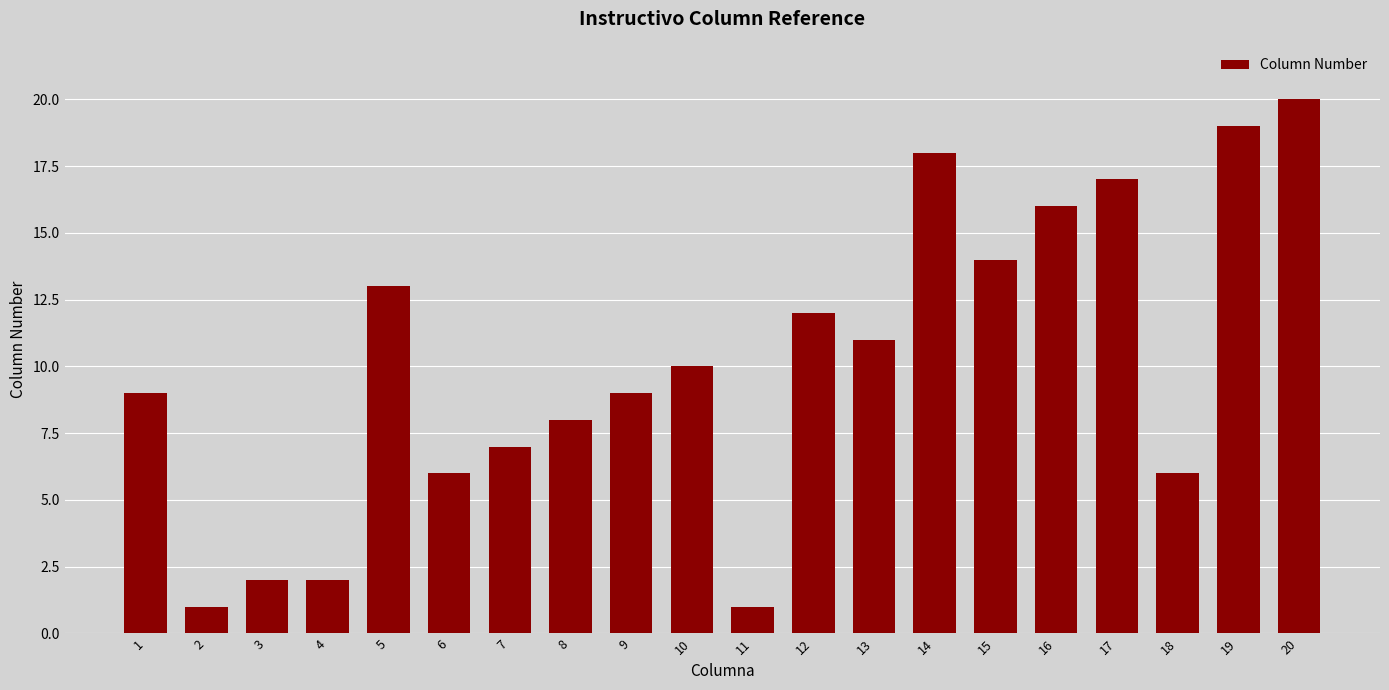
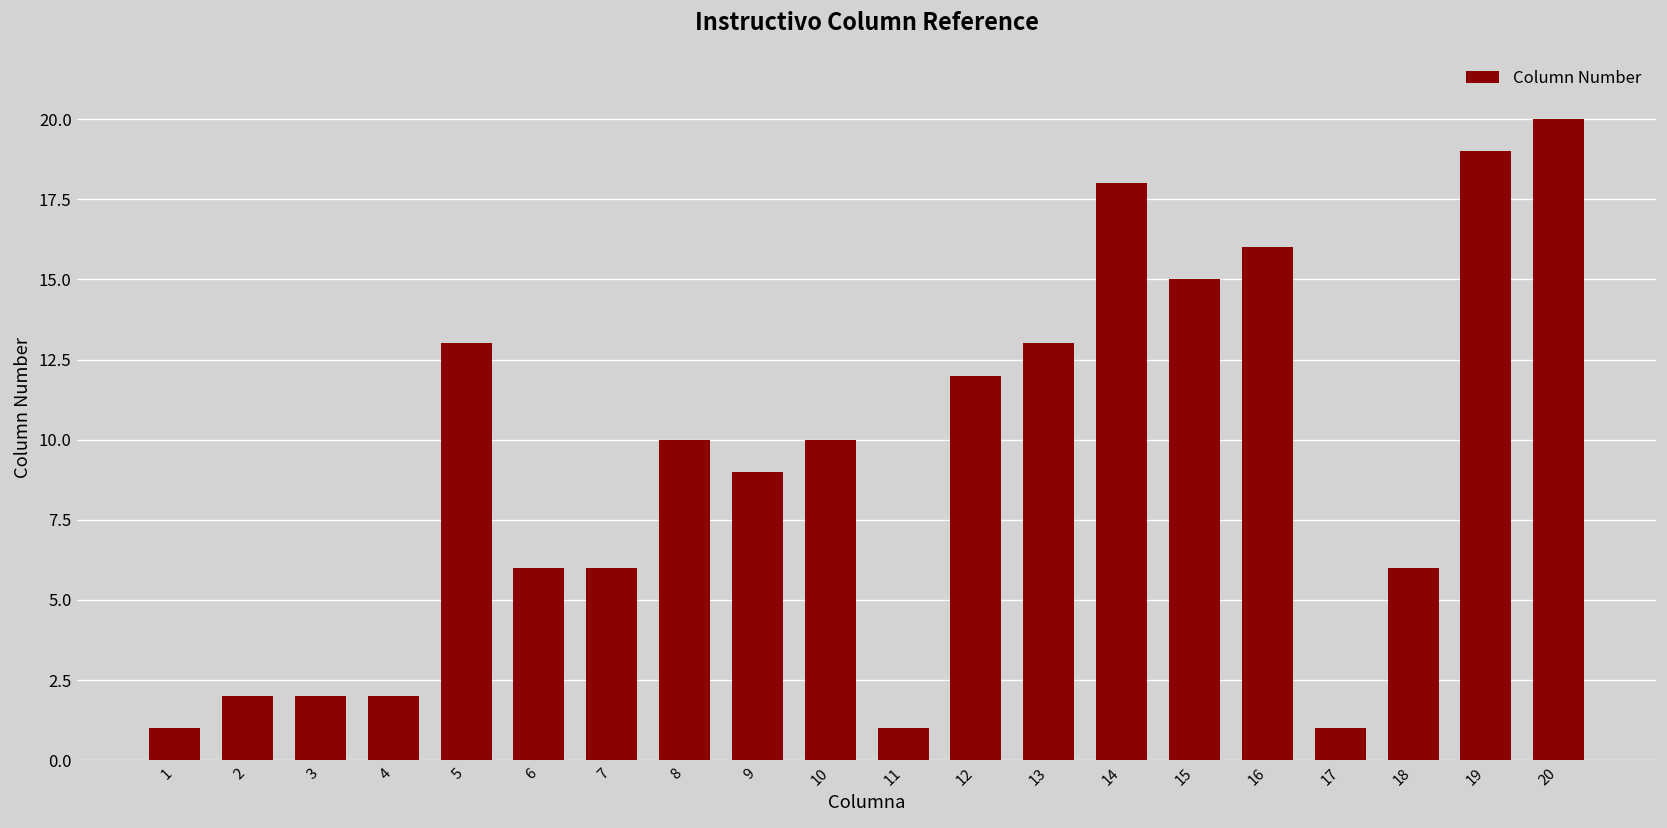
1: 9 -> 1
2: 1 -> 2
7: 7 -> 6
8: 8 -> 10
13: 11 -> 13
15: 14 -> 15
17: 17 -> 1
